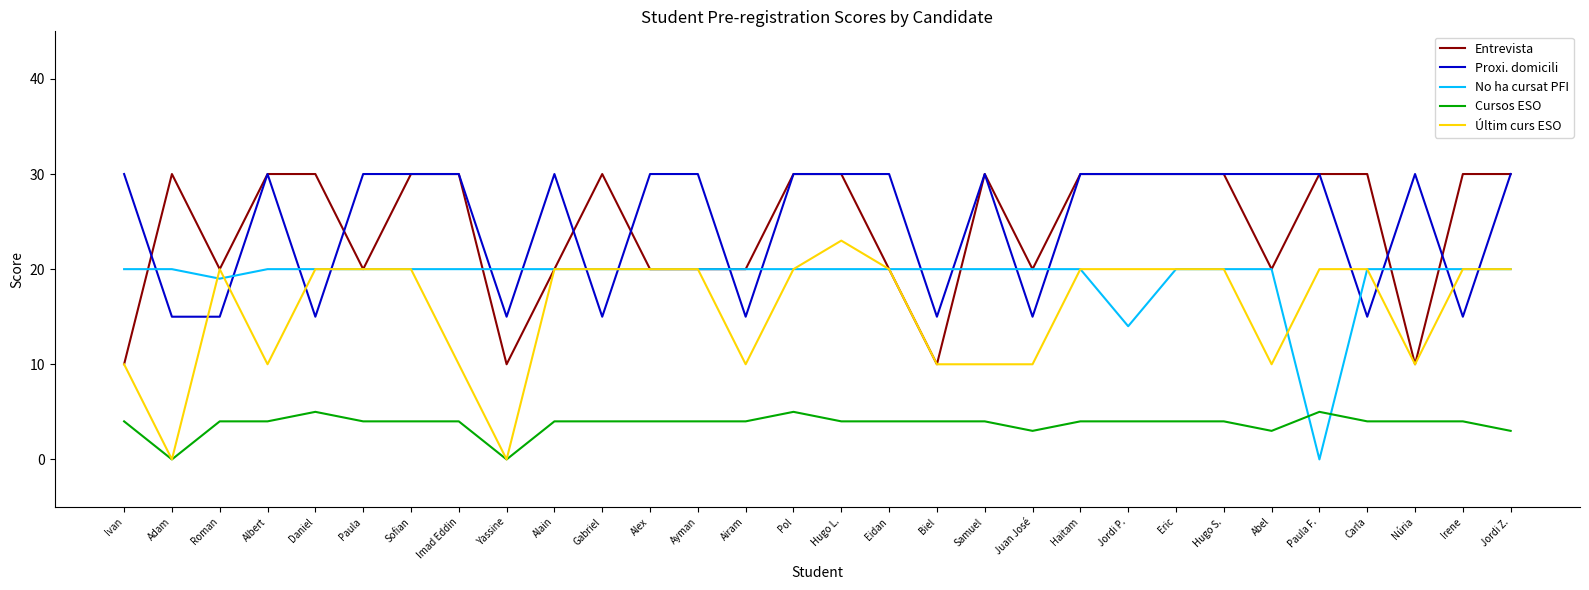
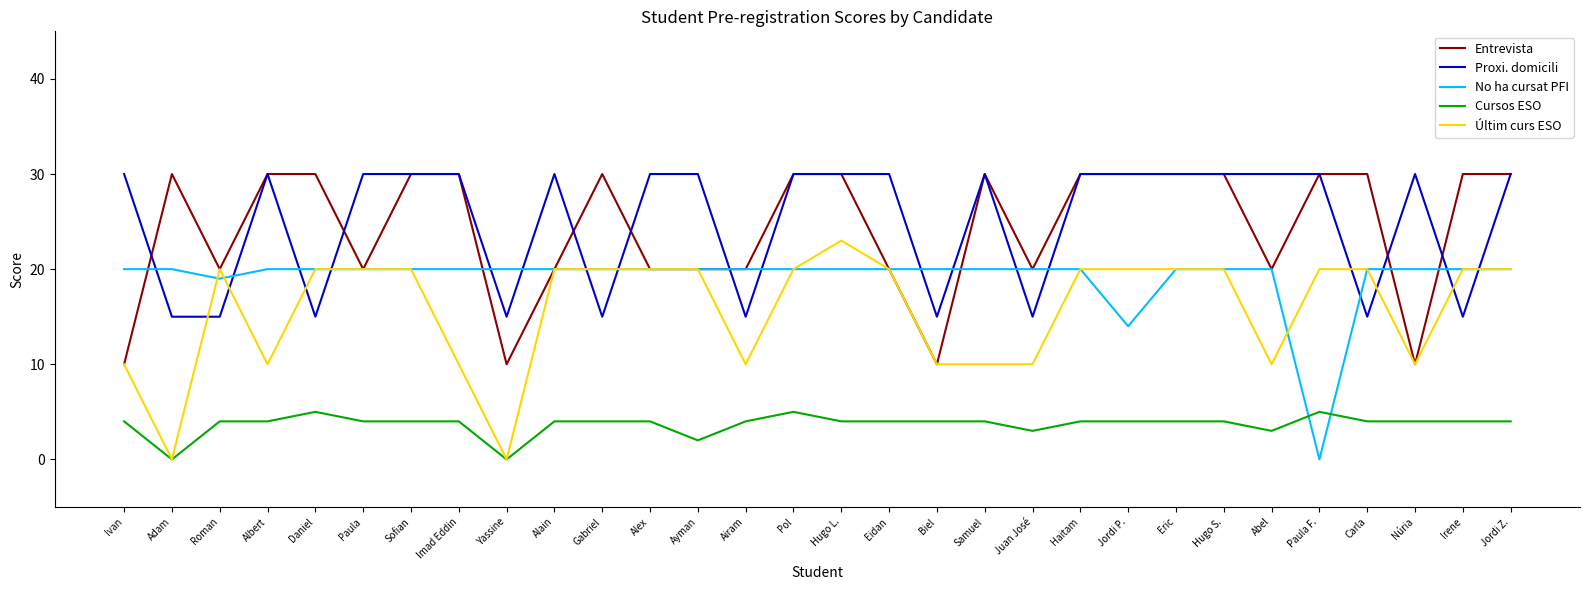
Cursos ESO, Ayman: 4 -> 2
Cursos ESO, Jordi Z.: 3 -> 4
